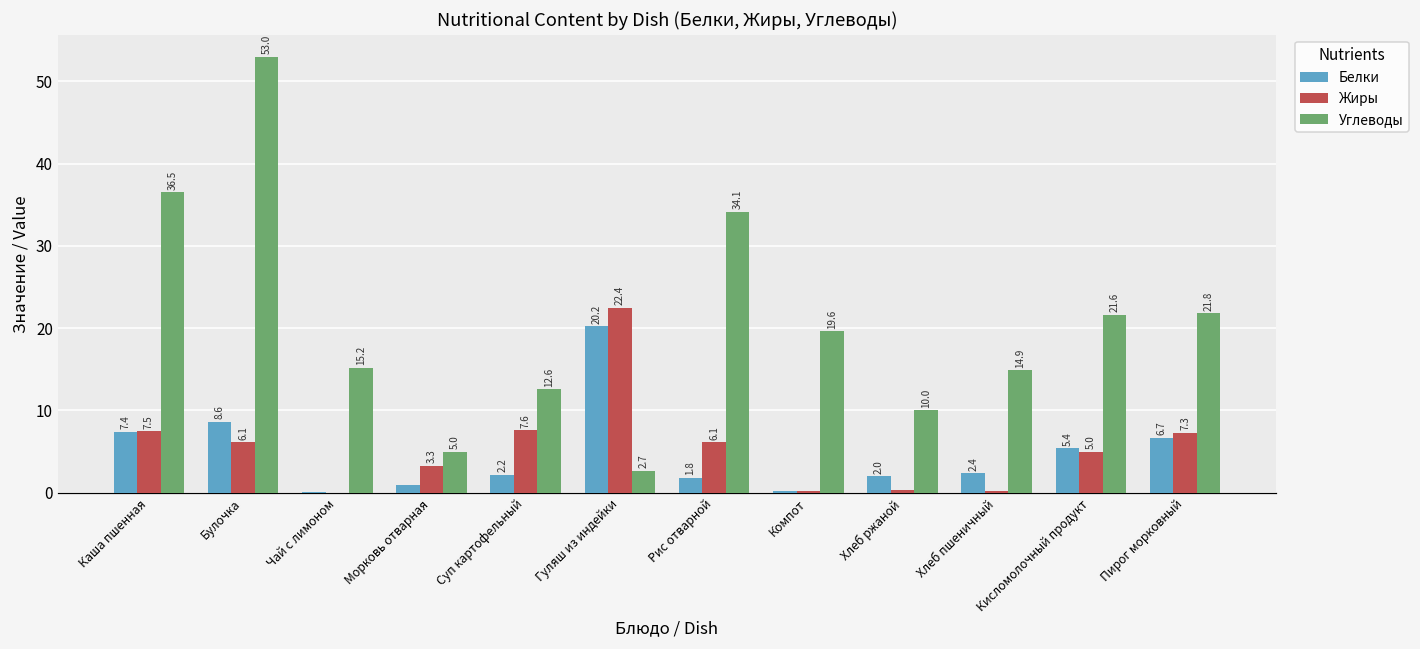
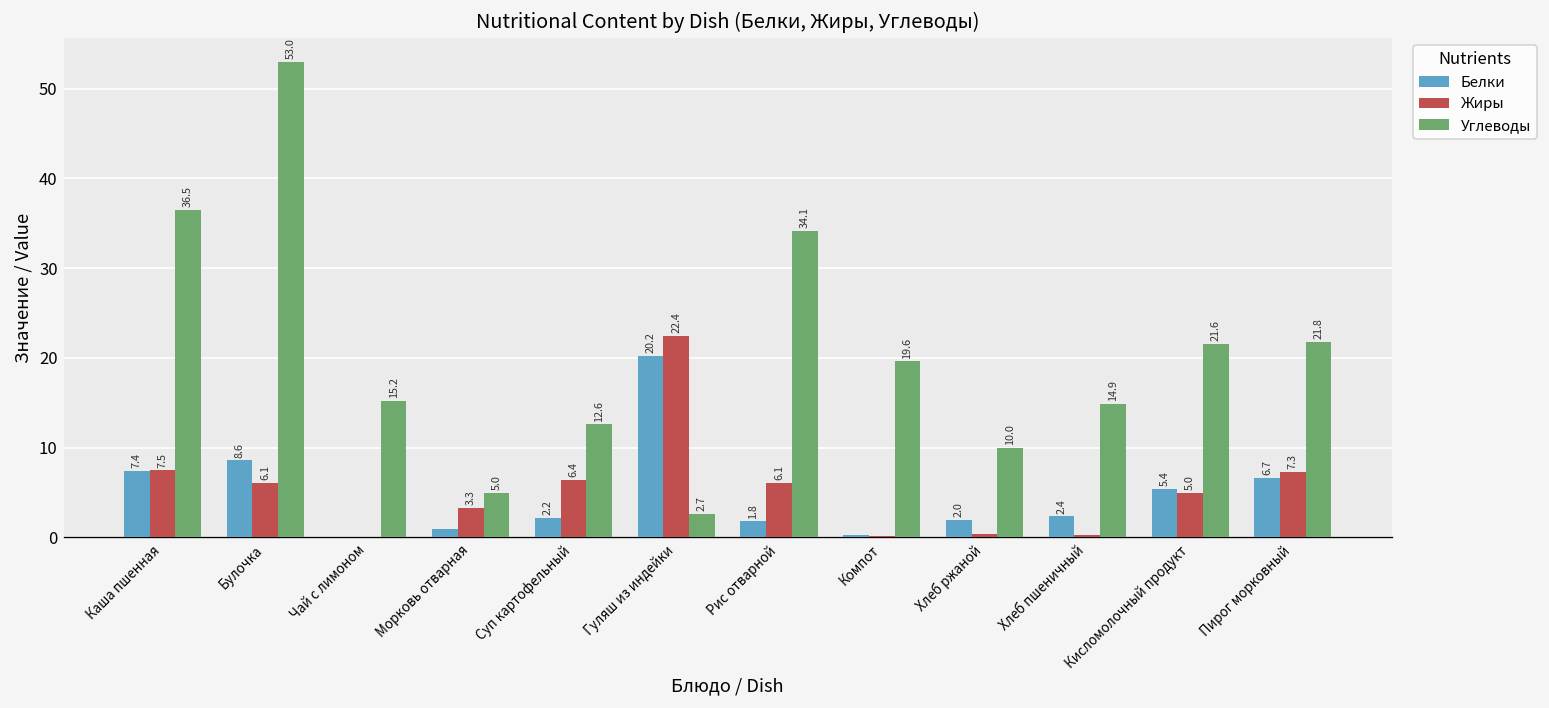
Жиры, Суп картофельный: 7.6 -> 6.4
